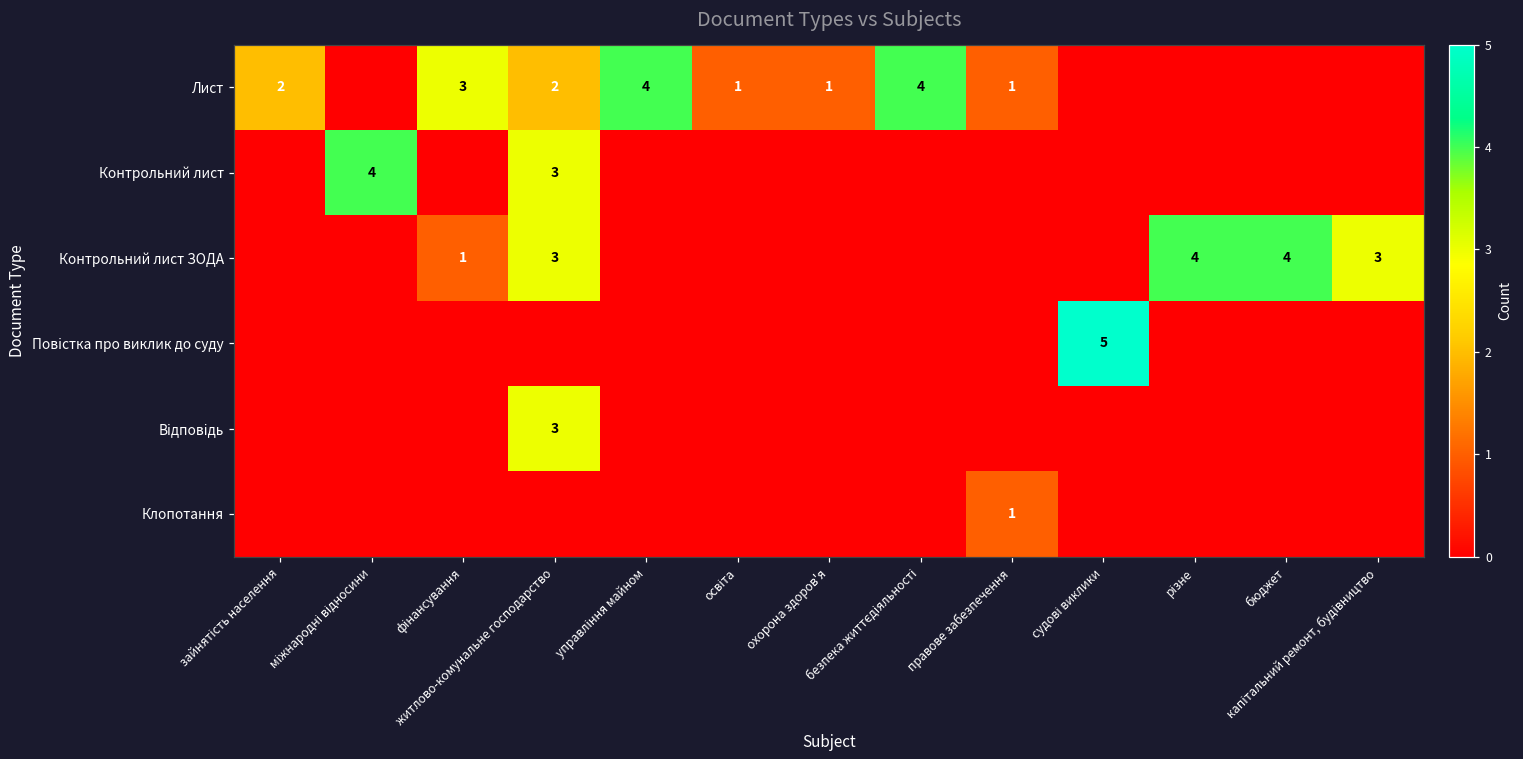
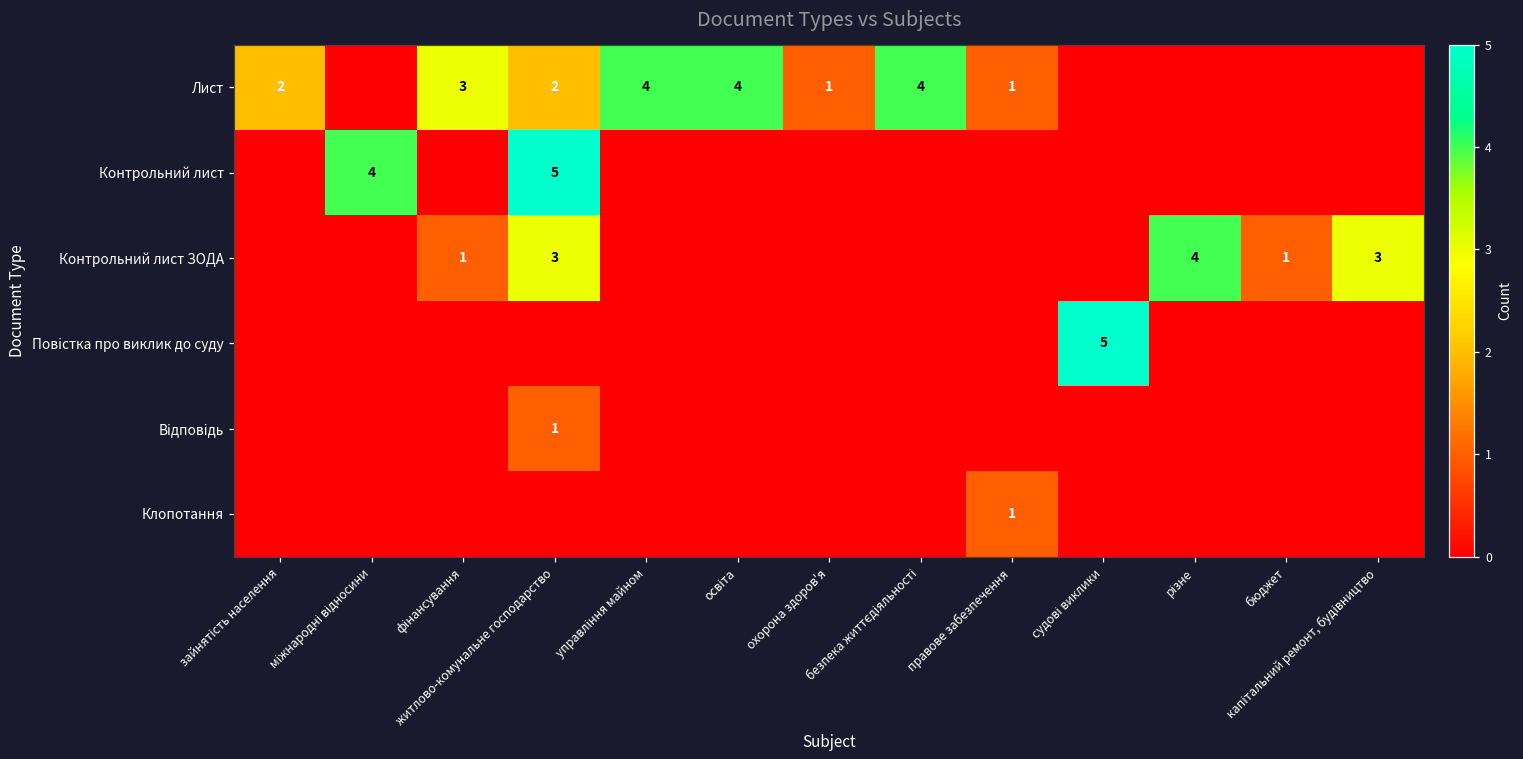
Лист, освіта: 1 -> 4
Контрольний лист, житлово-комунальне господарство: 3 -> 5
Контрольний лист ЗОДА, бюджет: 4 -> 1
Відповідь, житлово-комунальне господарство: 3 -> 1
